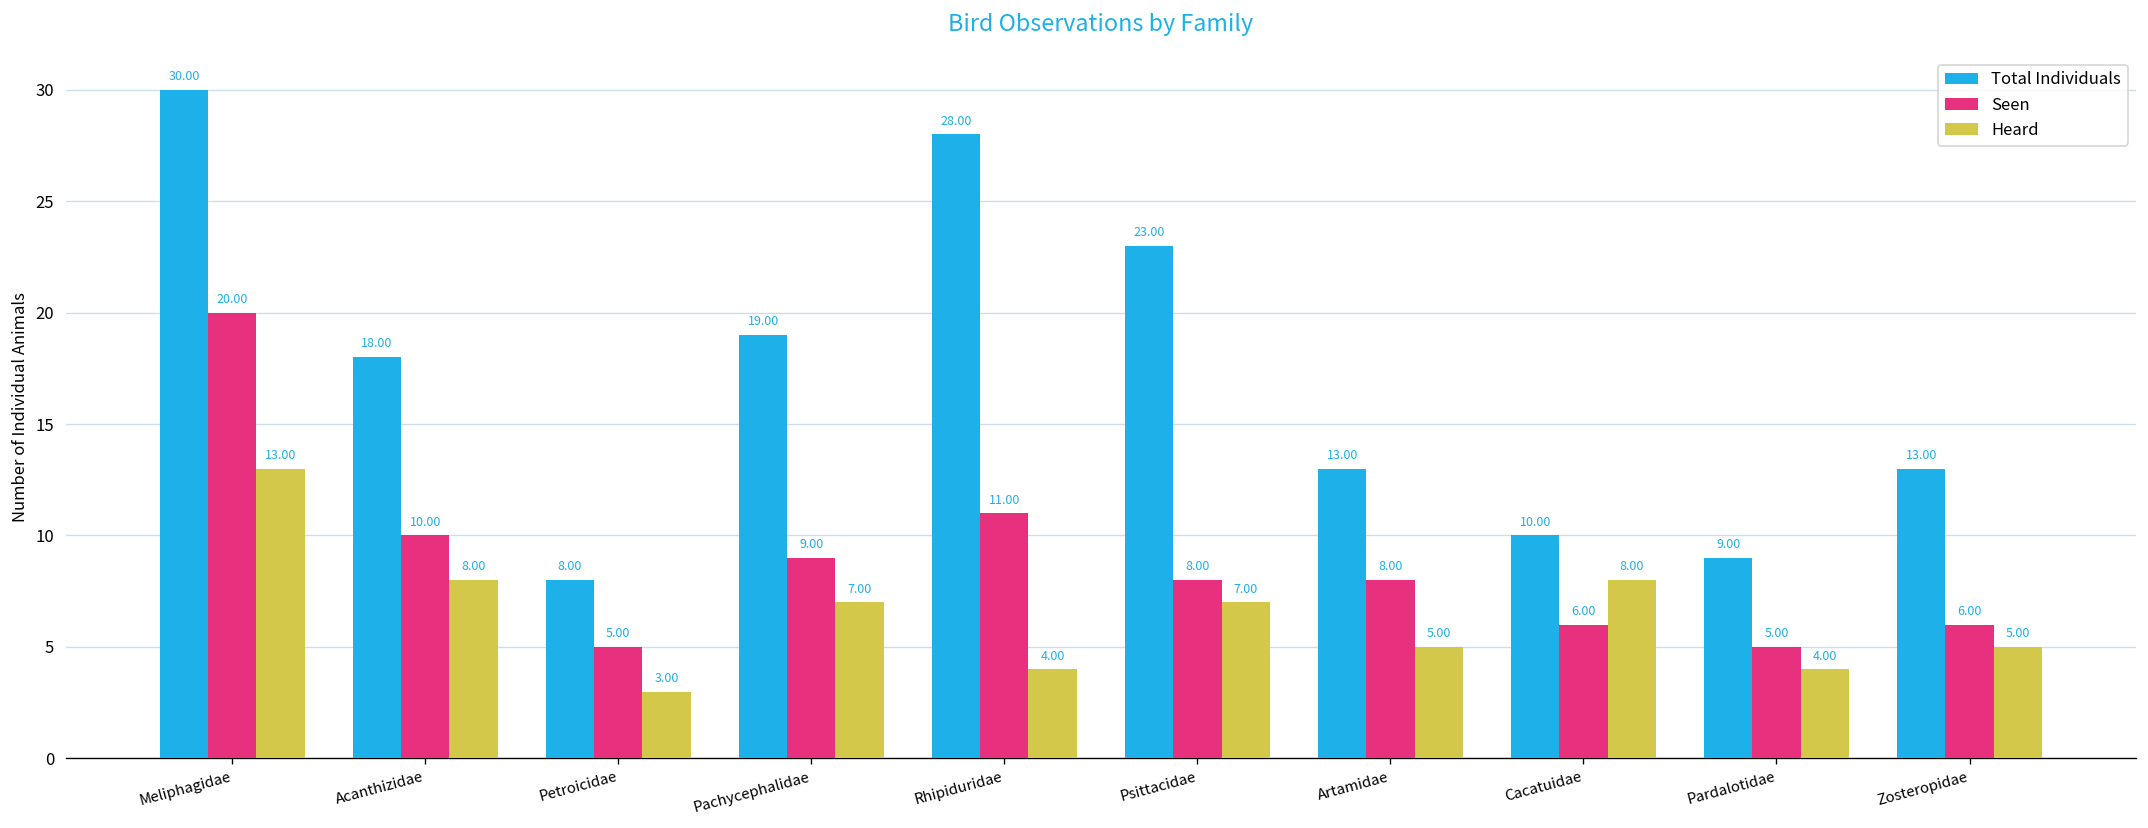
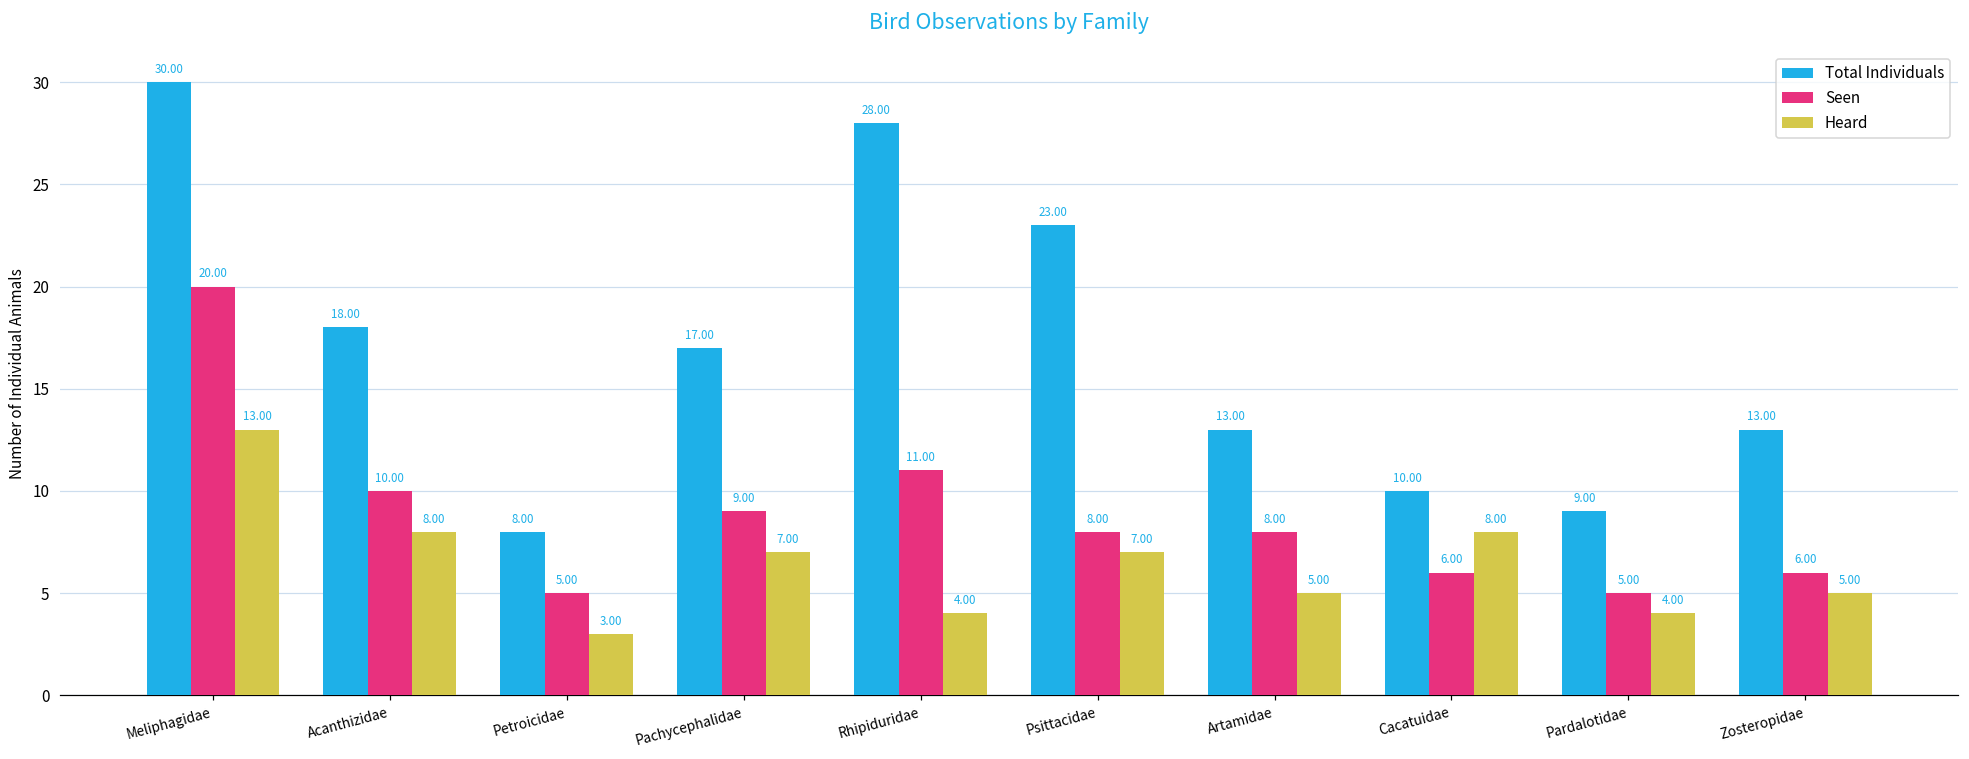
Total Individuals, Pachycephalidae: 19.00 -> 17.00
